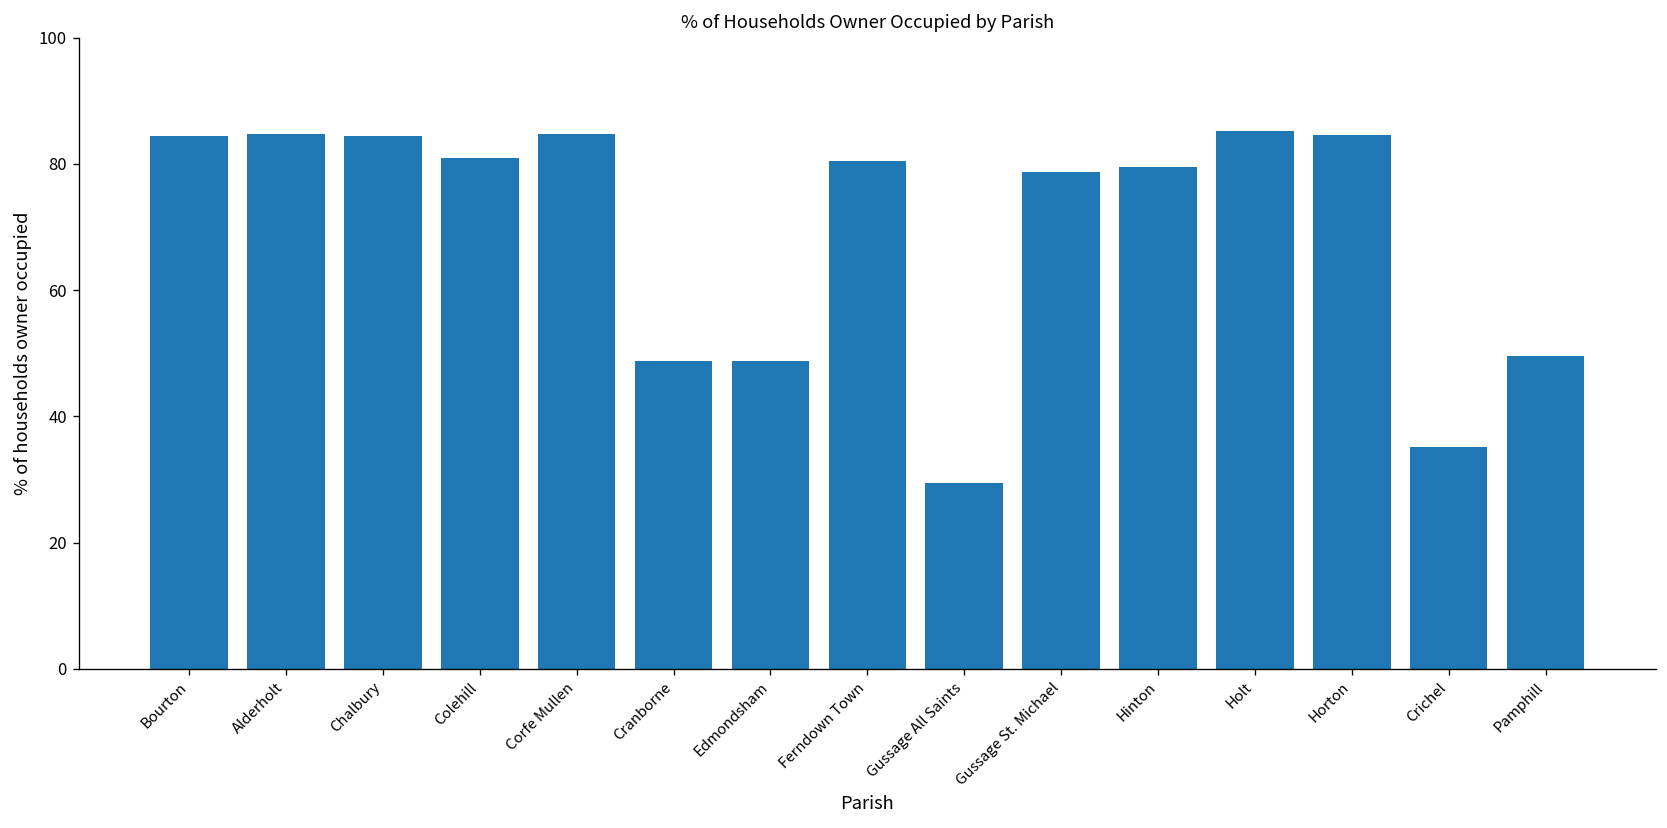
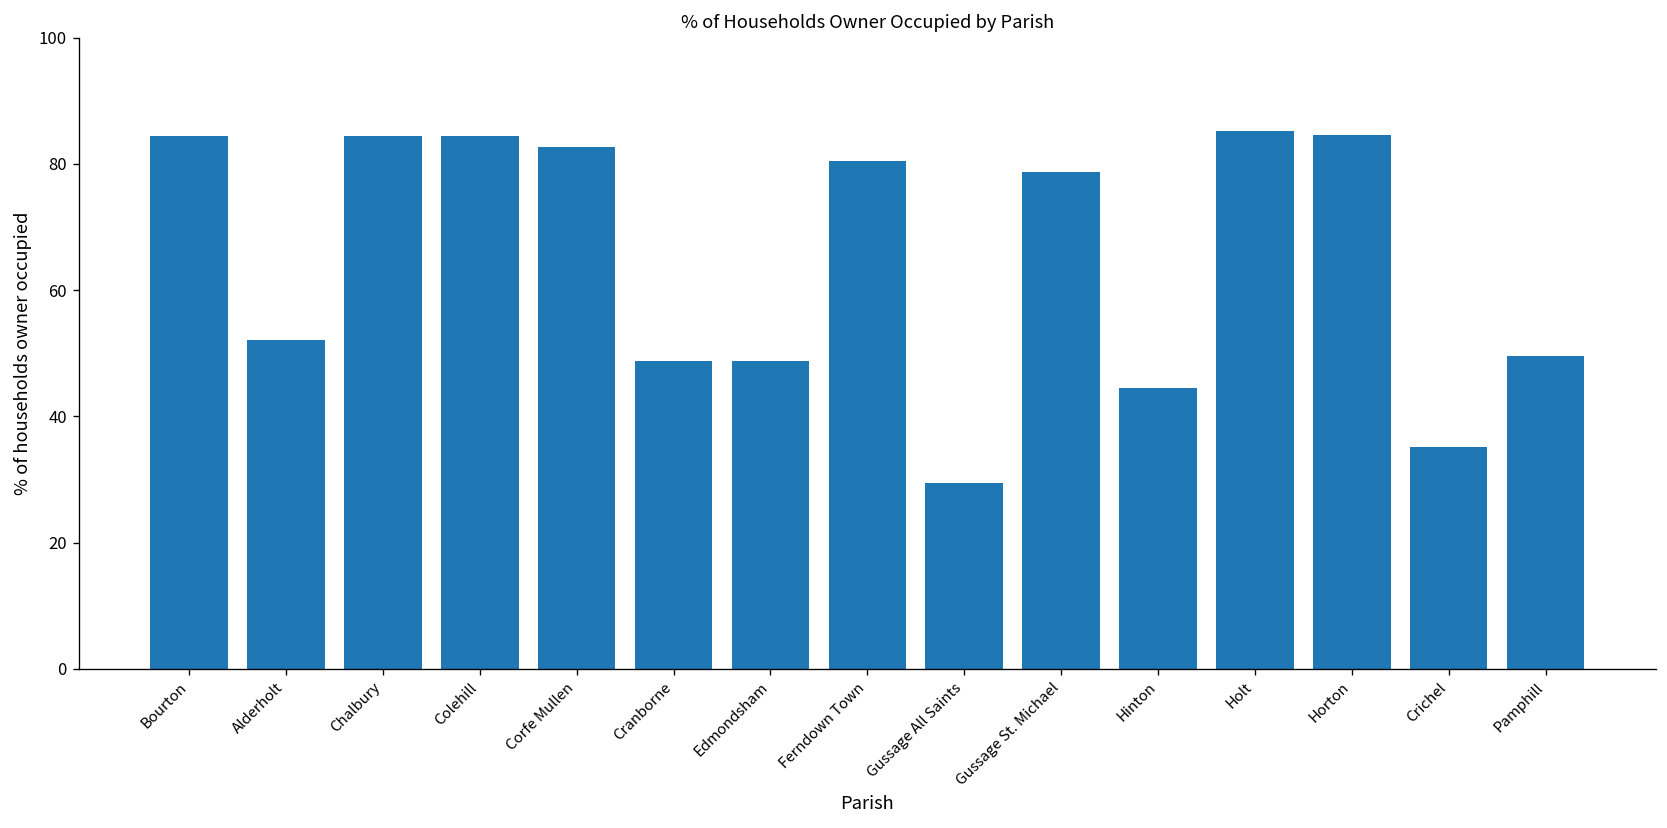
Alderholt: 85 -> 52
Colehill: 81 -> 84
Corfe Mullen: 85 -> 83
Hinton: 80 -> 44
